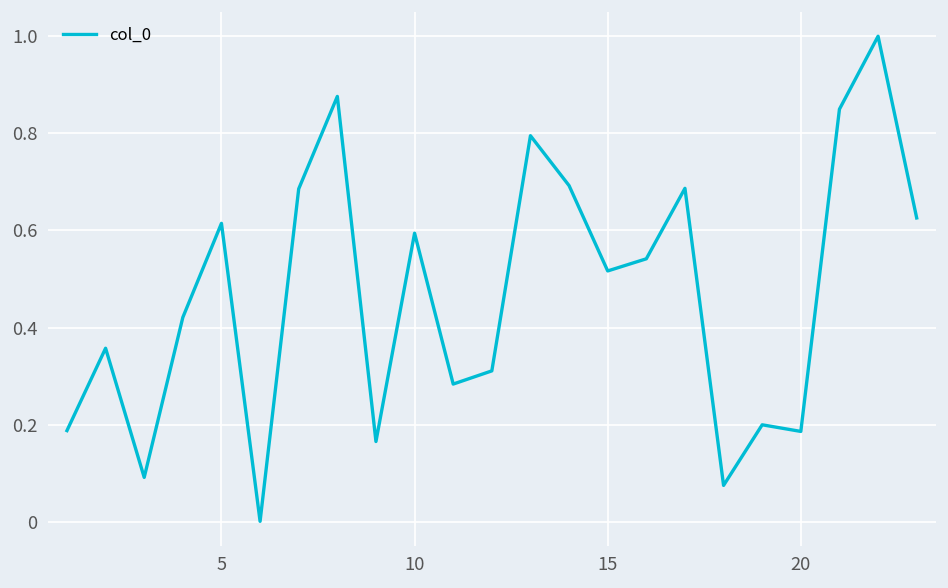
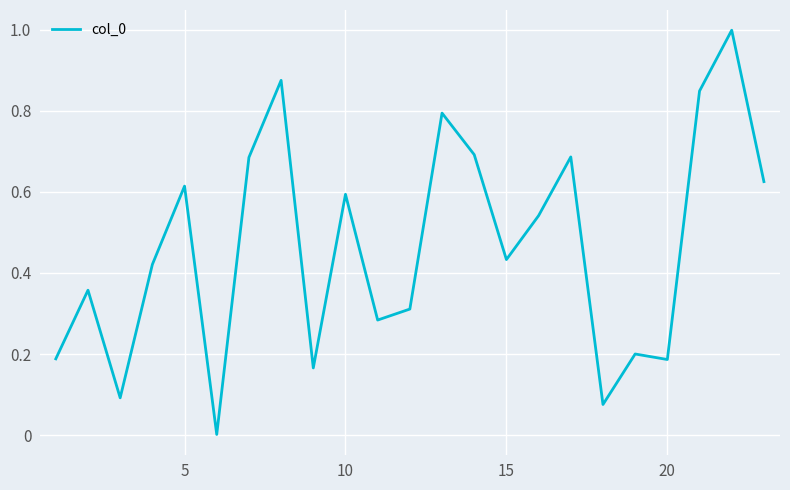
15: 0.52 -> 0.43
